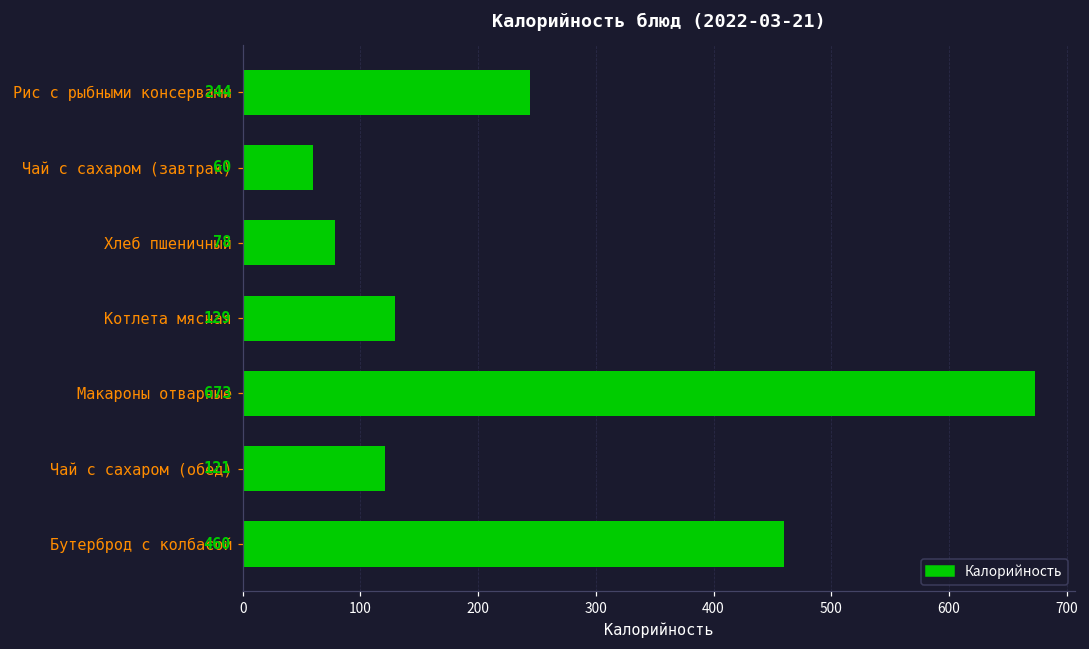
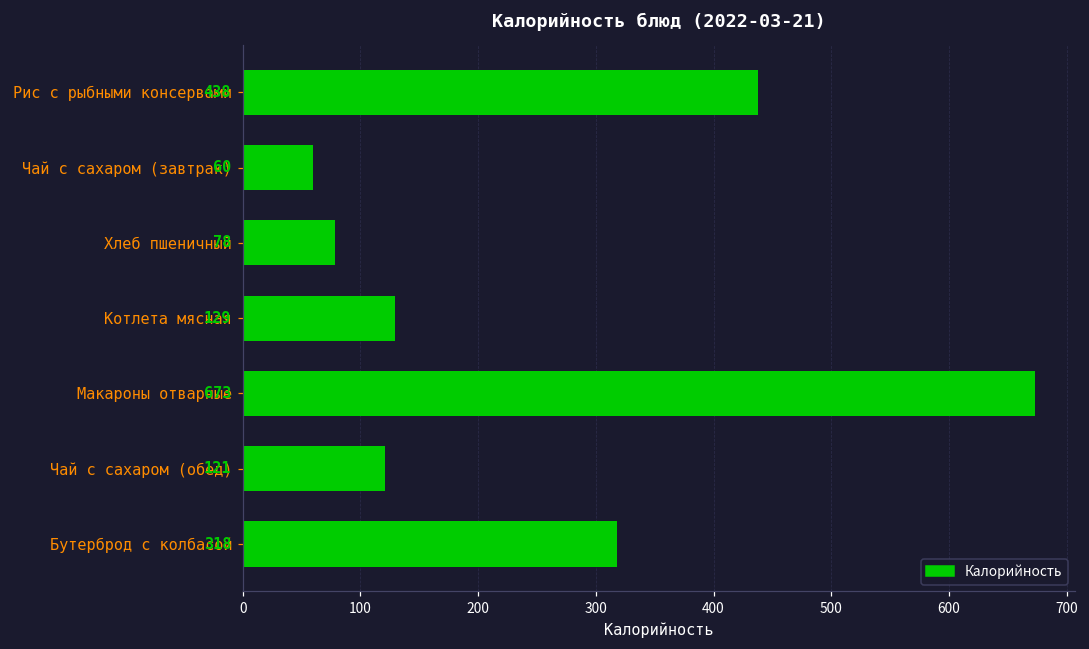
Рис с рыбными консервами: 244 -> 438
Бутерброд с колбасой: 460 -> 318
